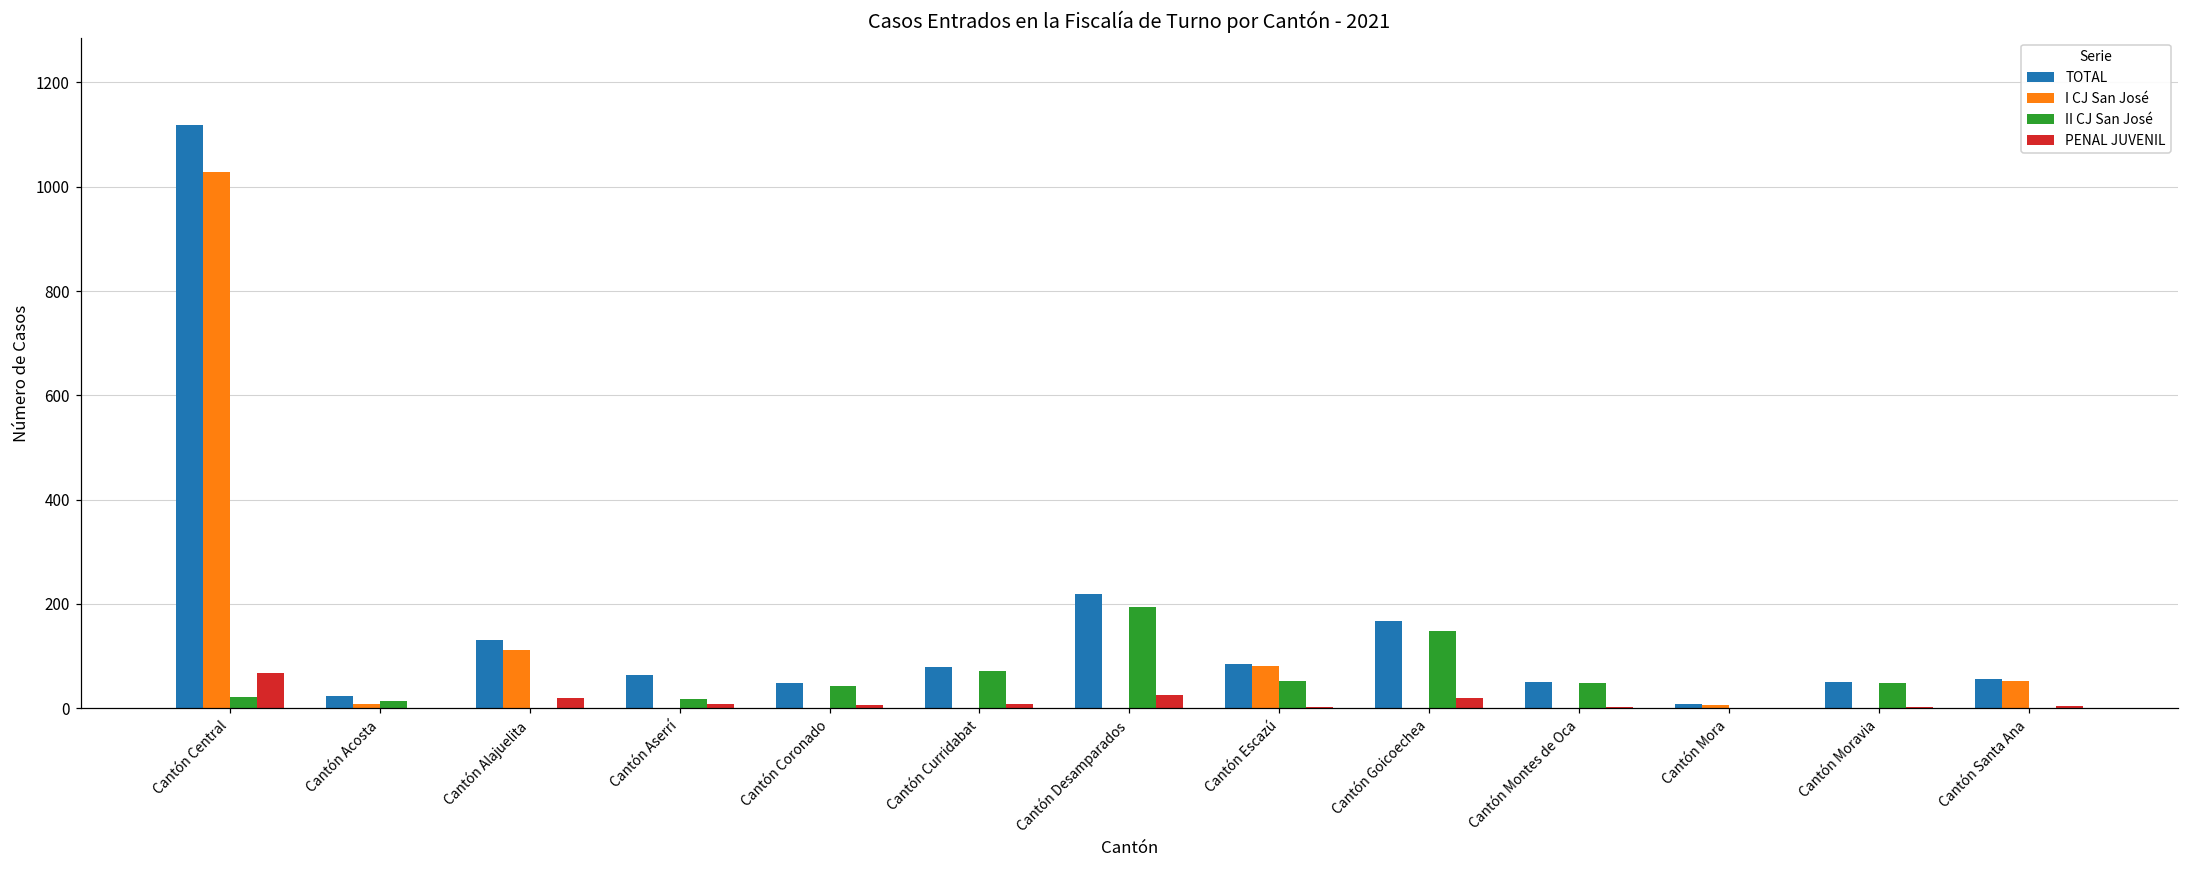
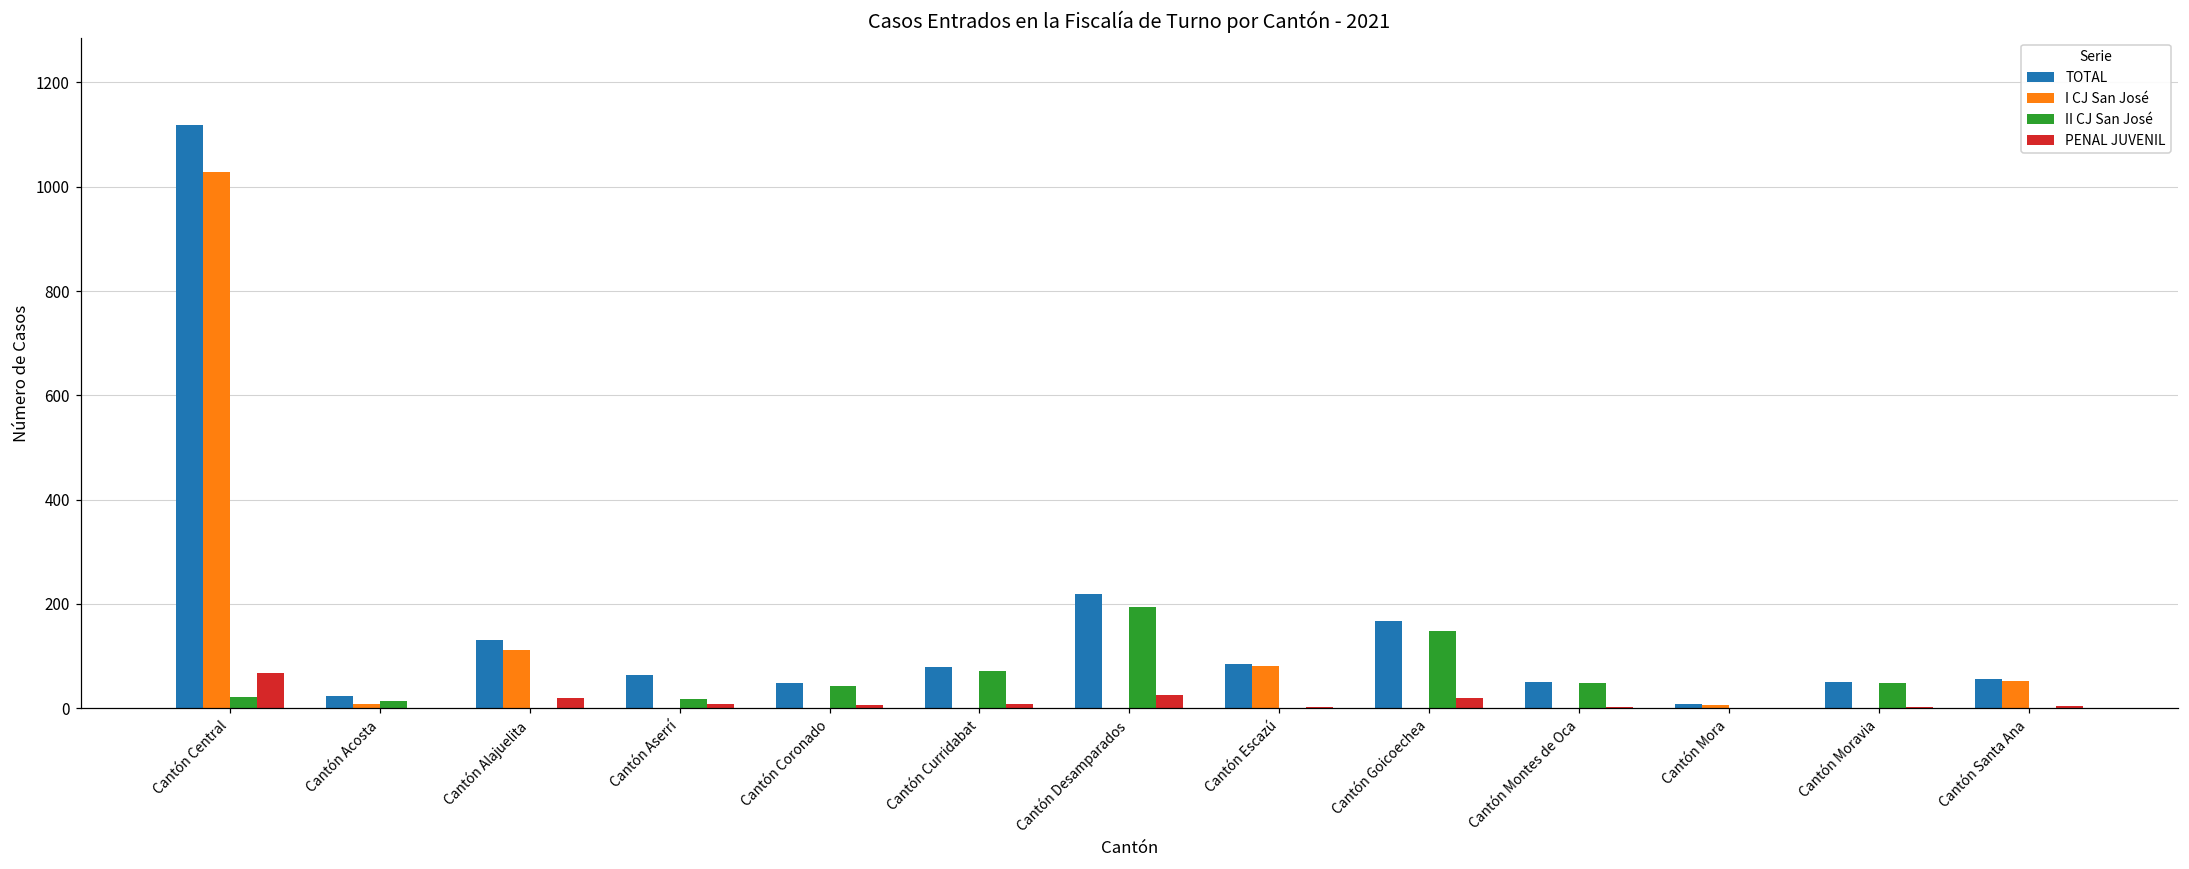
II CJ San José, Cantón Escazú: 50 -> 0
